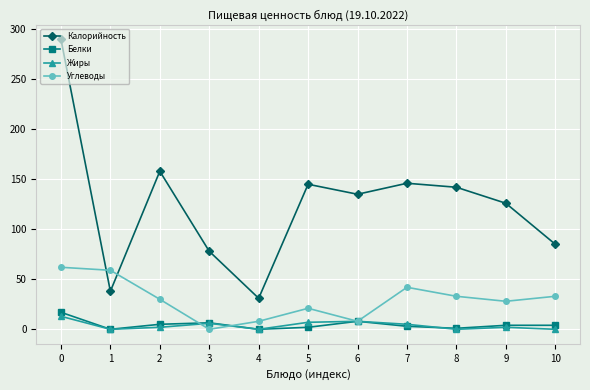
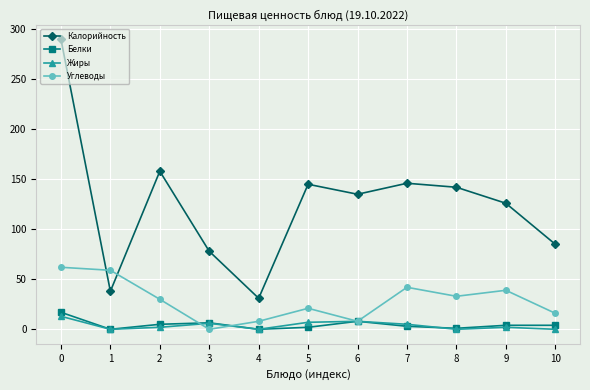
Углеводы, 9: 28 -> 39
Углеводы, 10: 33 -> 16
